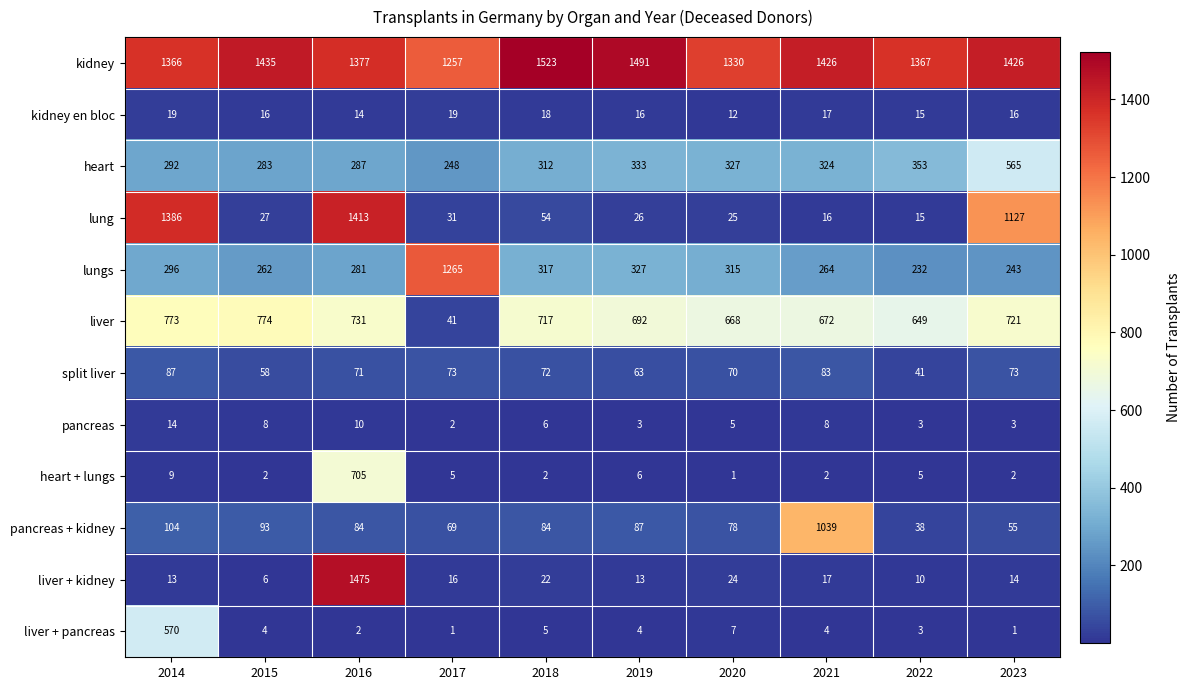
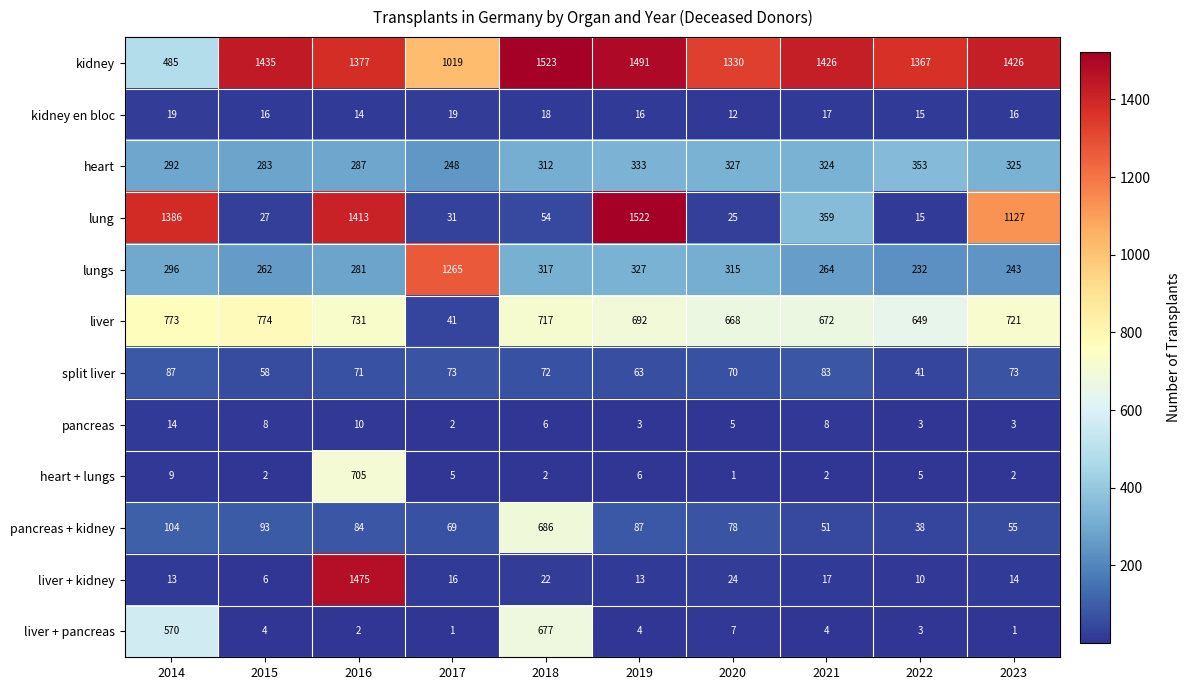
kidney, 2014: 1366 -> 485
kidney, 2017: 1257 -> 1019
heart, 2023: 565 -> 325
lung, 2019: 26 -> 1522
lung, 2021: 16 -> 359
pancreas + kidney, 2018: 84 -> 686
pancreas + kidney, 2021: 1039 -> 51
liver + pancreas, 2018: 5 -> 677
